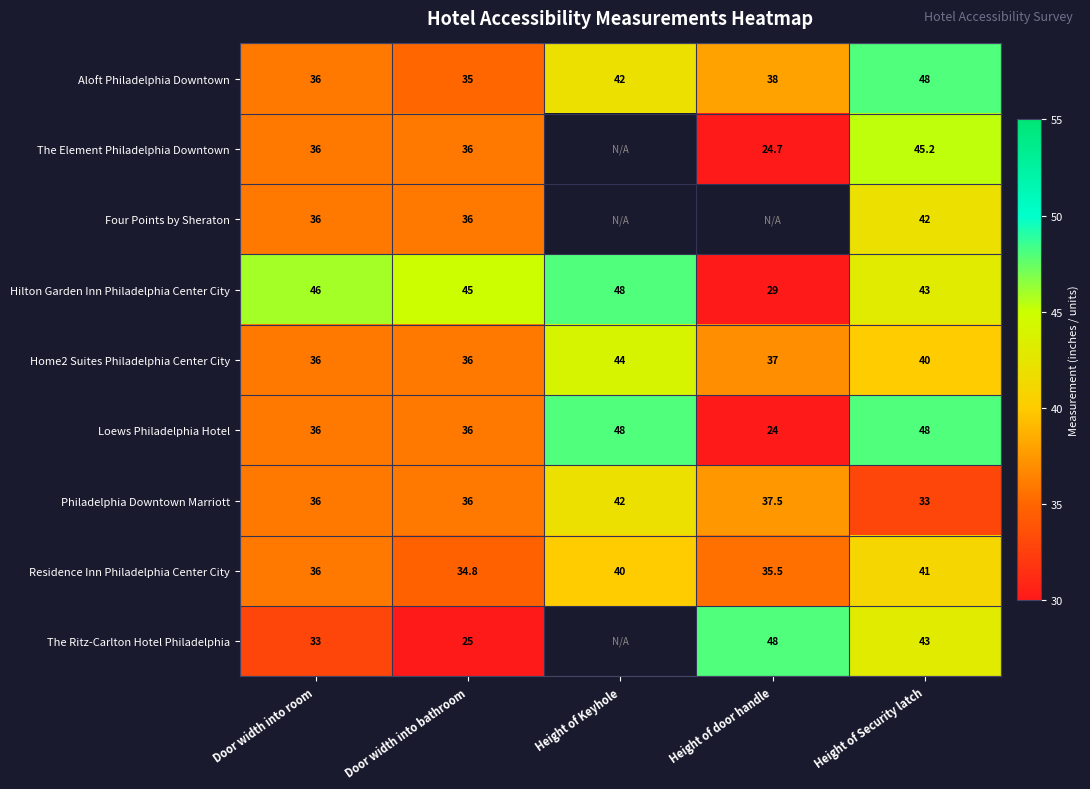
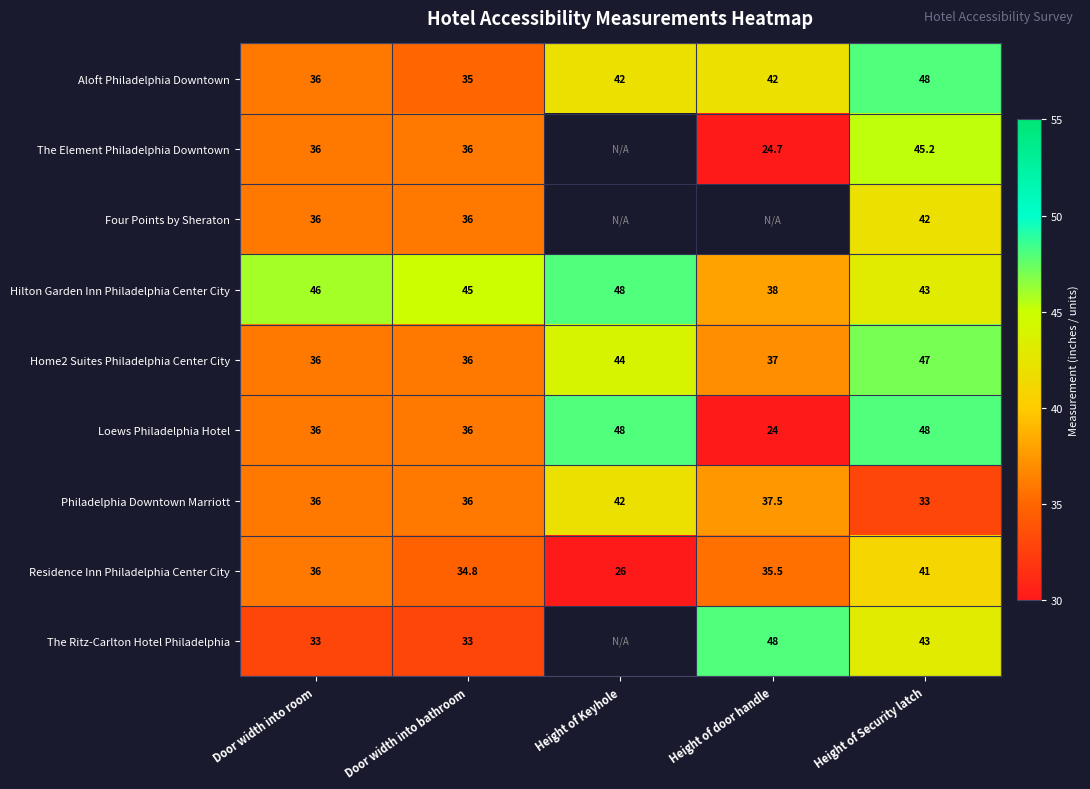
Aloft Philadelphia Downtown, Height of door handle: 38 -> 42
Hilton Garden Inn Philadelphia Center City, Height of door handle: 29 -> 38
Home2 Suites Philadelphia Center City, Height of Security latch: 40 -> 47
Residence Inn Philadelphia Center City, Height of Keyhole: 40 -> 26
The Ritz-Carlton Hotel Philadelphia, Door width into bathroom: 25 -> 33
